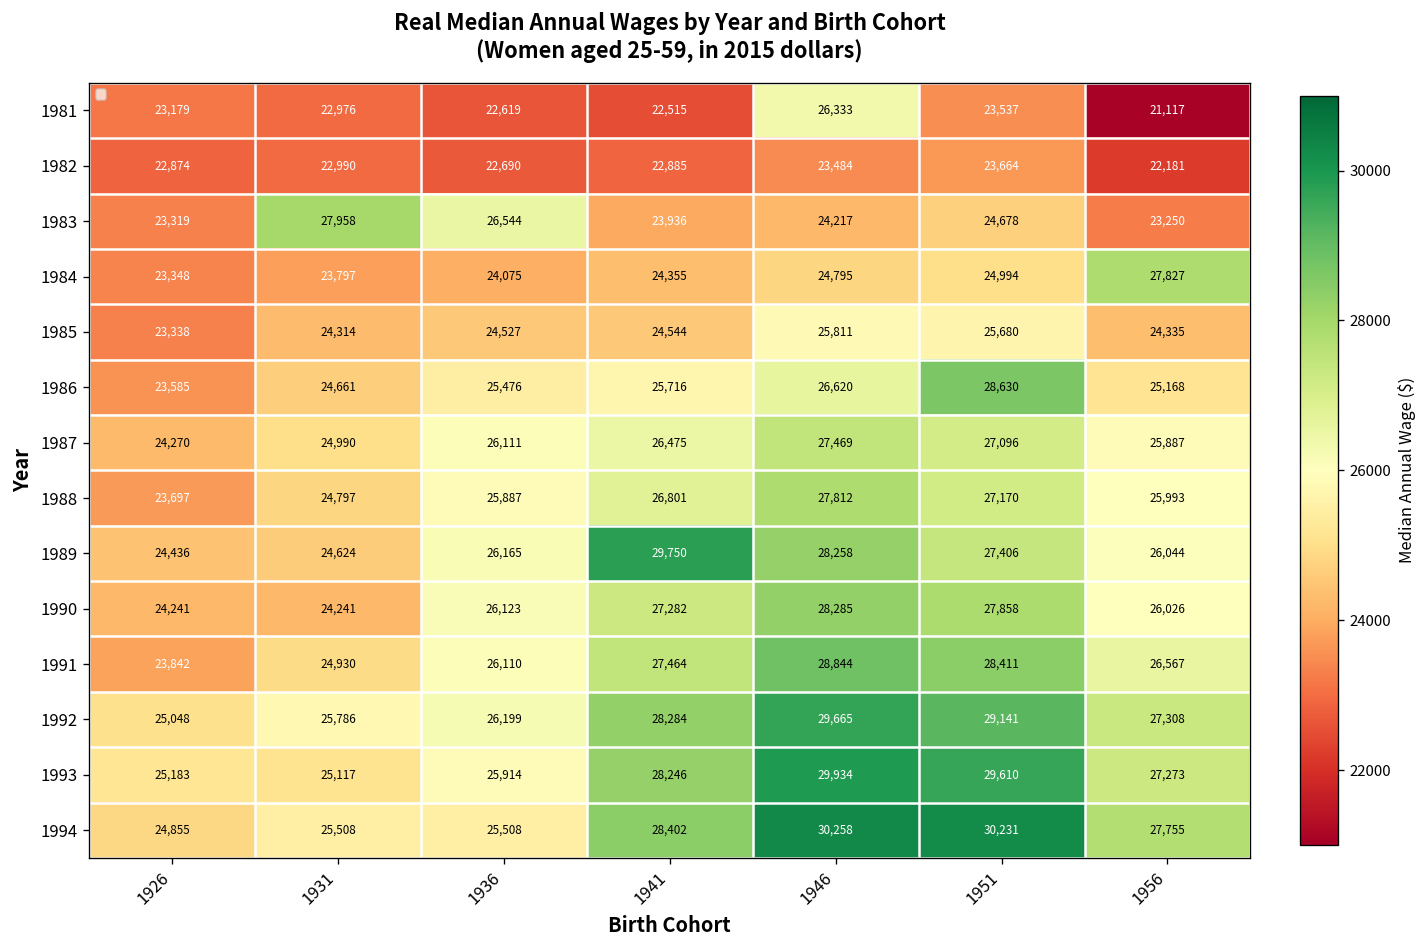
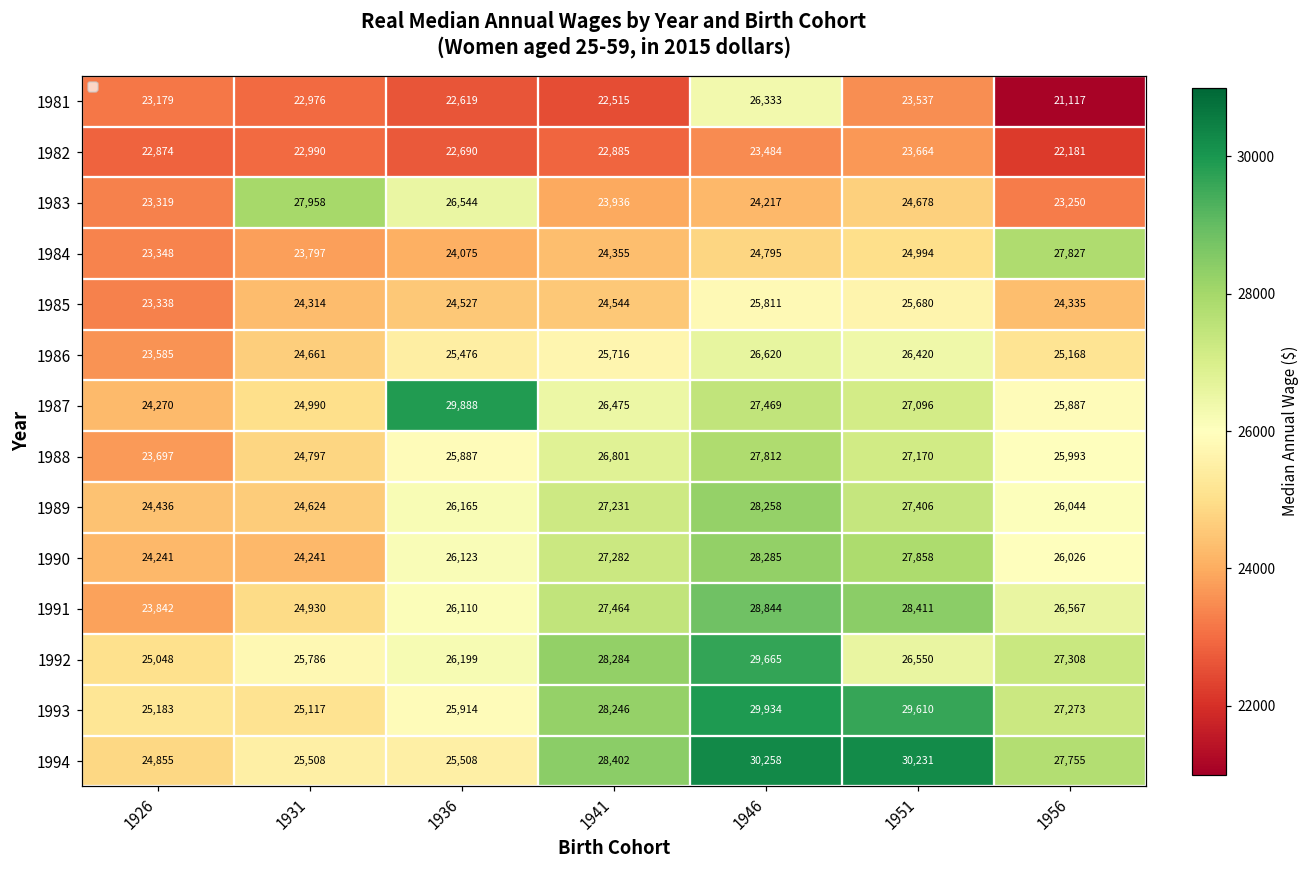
1986, 1951: 28,630 -> 26,420
1987, 1936: 26,111 -> 29,888
1989, 1941: 29,750 -> 27,231
1992, 1951: 29,141 -> 26,550
